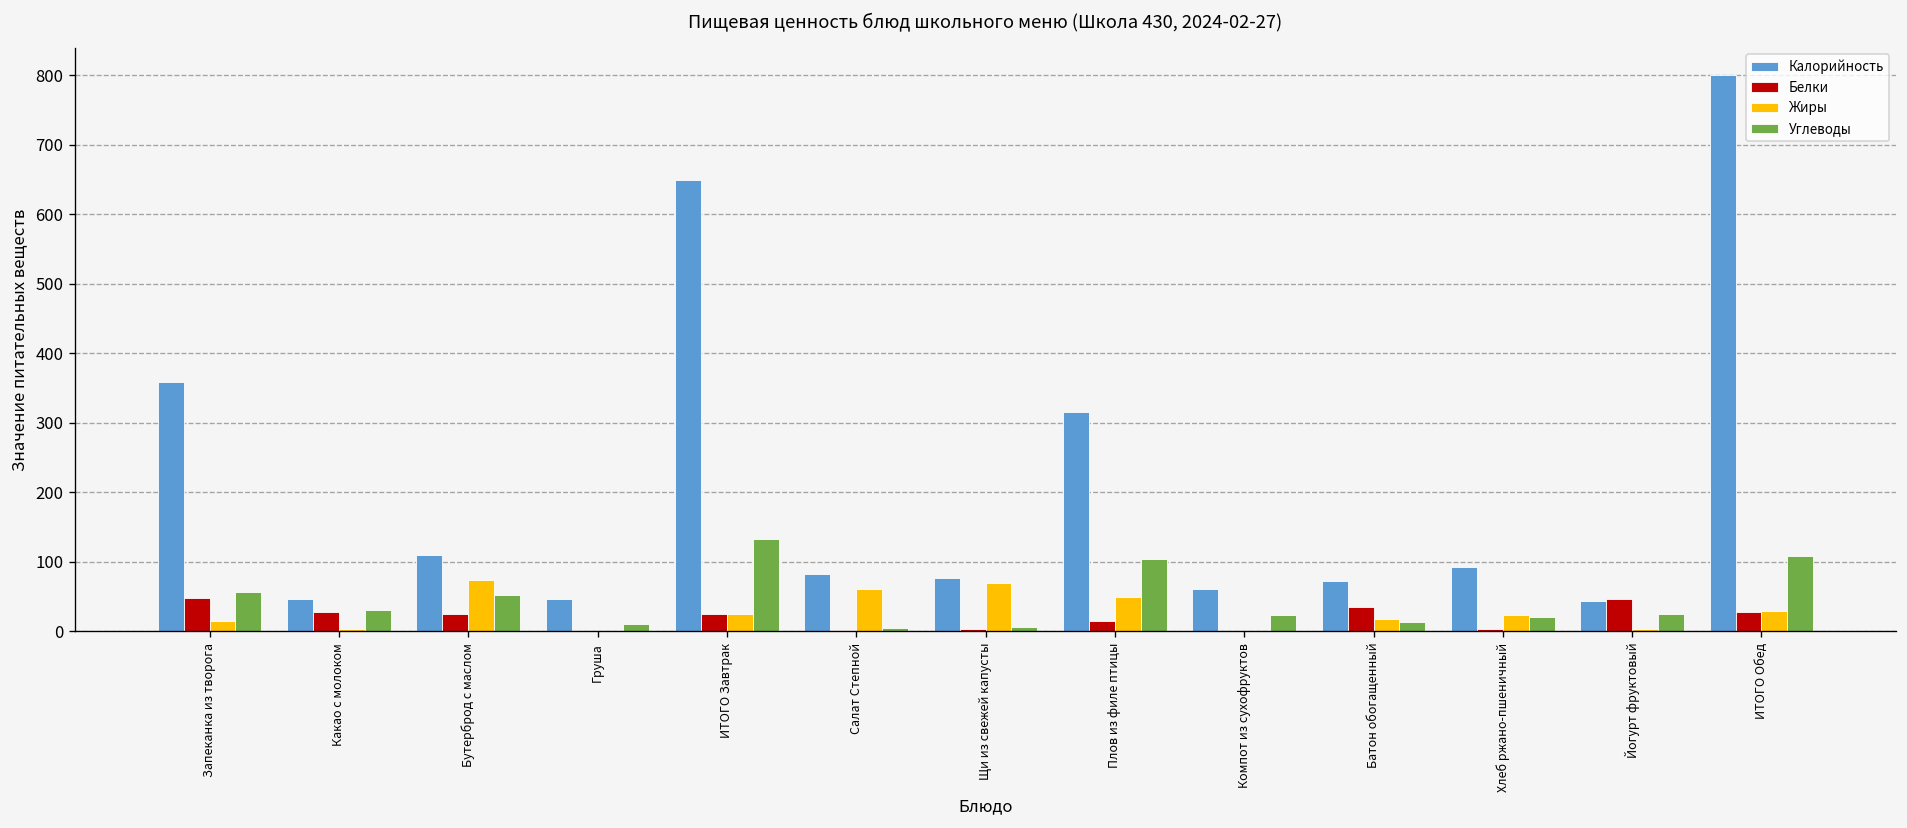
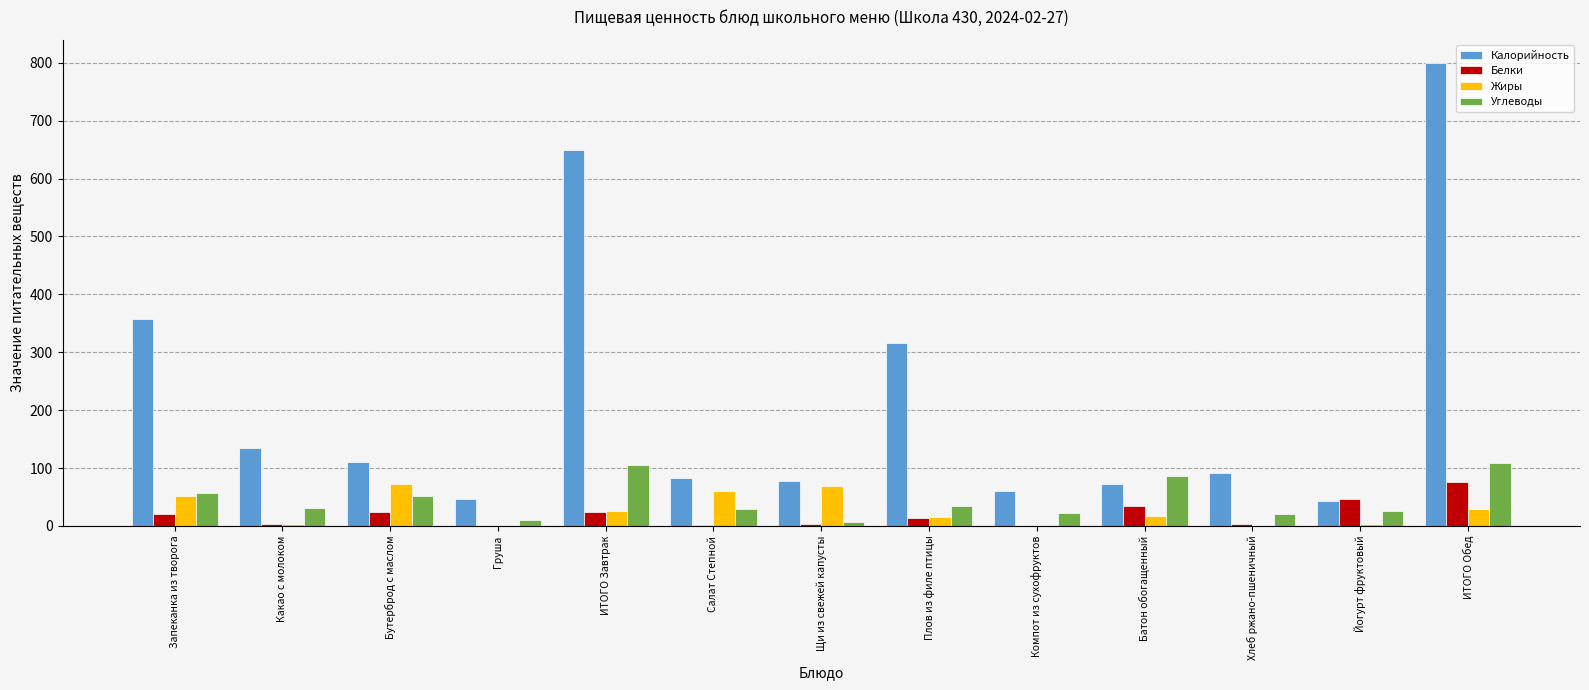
Белки, Запеканка из творога: 50 -> 20
Жиры, Запеканка из творога: 10 -> 50
Калорийность, Какао с молоком: 50 -> 130
Белки, Какао с молоком: 30 -> 0
Углеводы, ИТОГО Завтрак: 130 -> 110
Углеводы, Салат Степной: 10 -> 30
Жиры, Плов из филе птицы: 50 -> 20
Углеводы, Плов из филе птицы: 100 -> 30
Углеводы, Батон обогащенный: 10 -> 90
Жиры, Хлеб ржано-пшеничный: 20 -> 0
Белки, ИТОГО Обед: 30 -> 80
